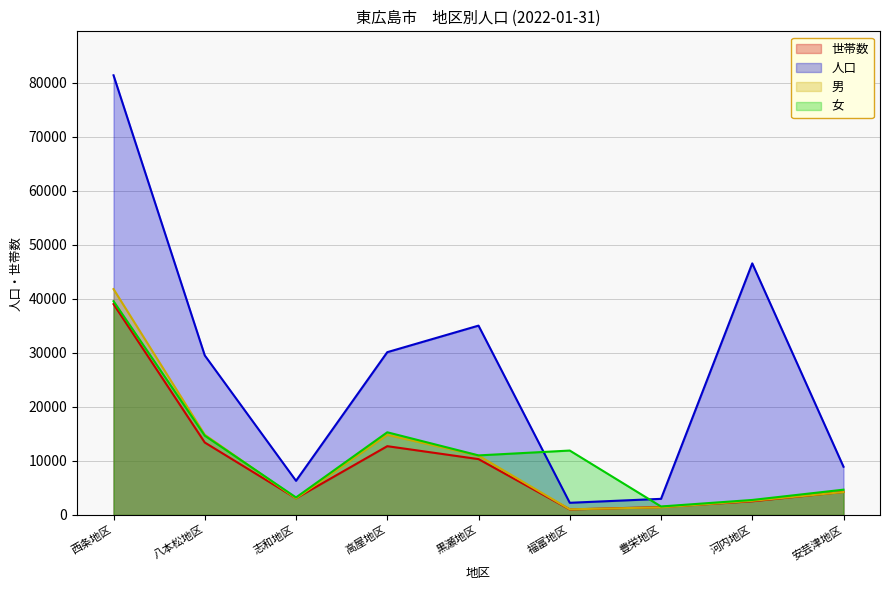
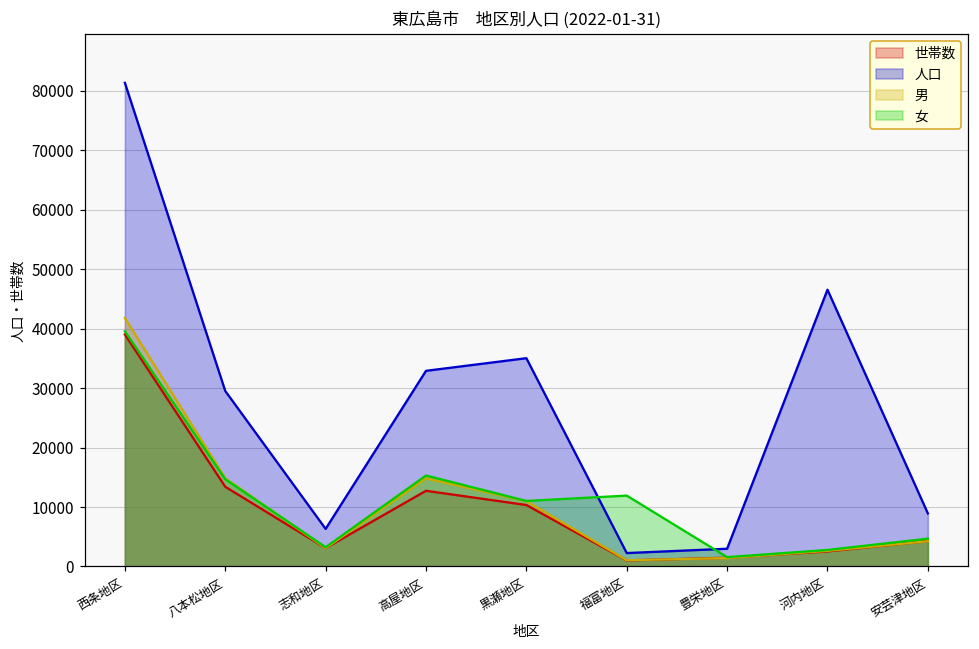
人口, 高屋地区: 30000 -> 33000
